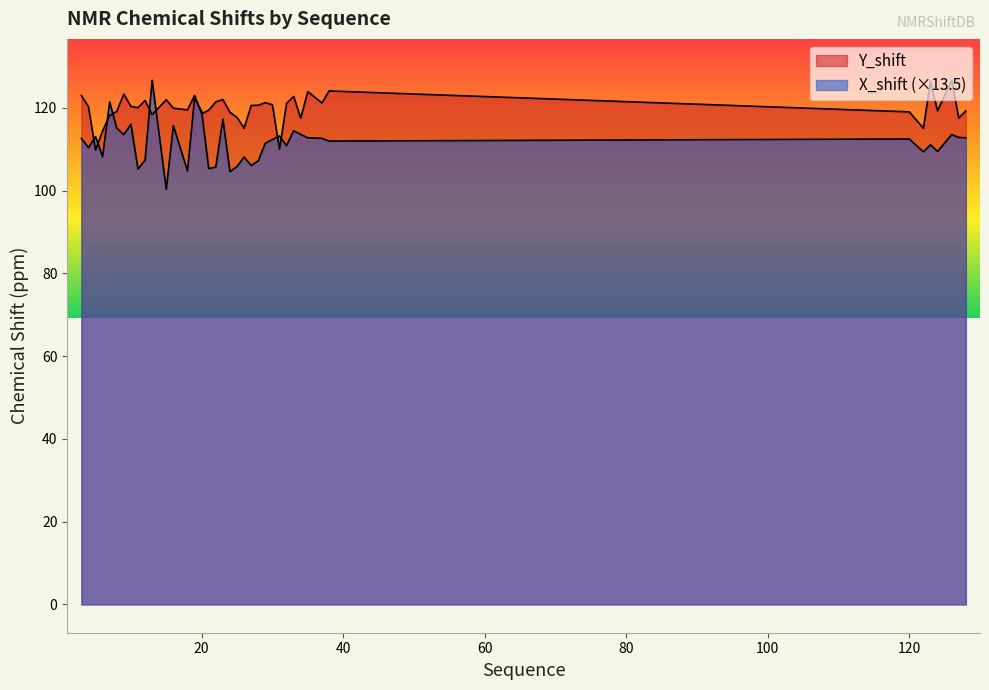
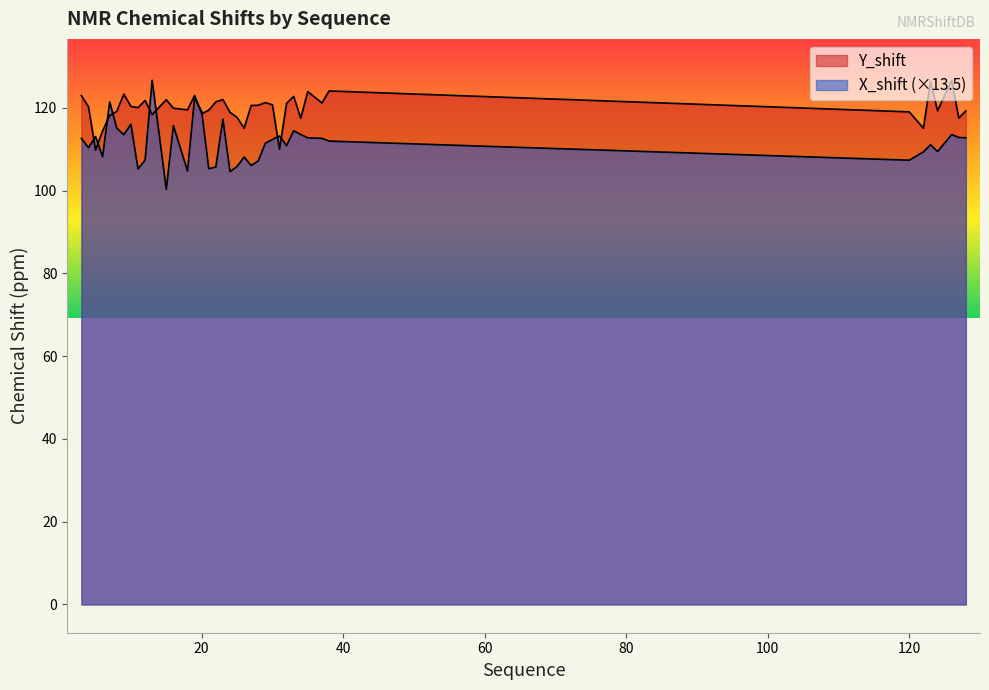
X_shift (×13.5), 120: 112 -> 107
